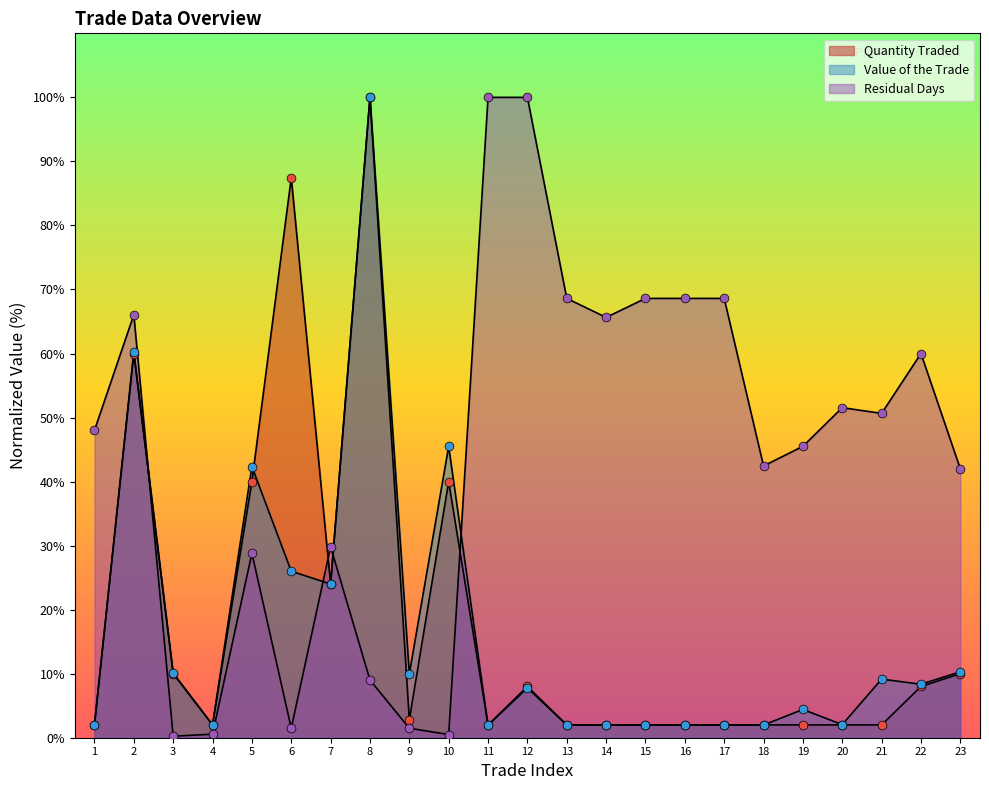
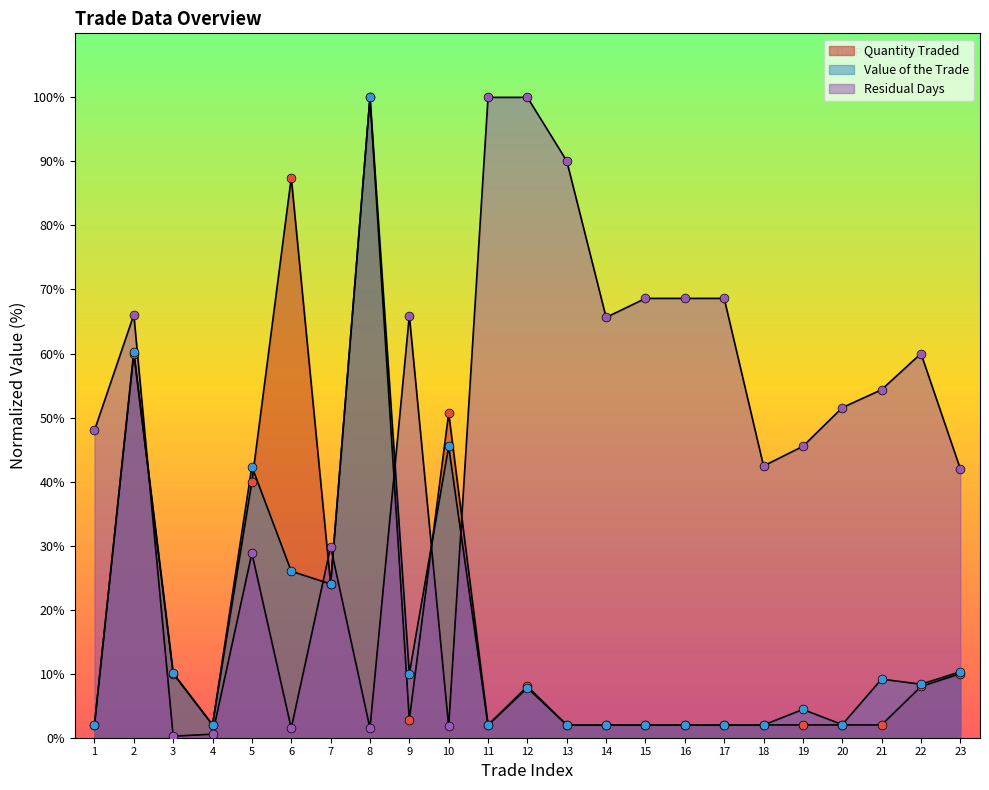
Residual Days, 8: 9% -> 1%
Residual Days, 9: 1% -> 66%
Quantity Traded, 10: 40% -> 51%
Residual Days, 10: 0% -> 2%
Residual Days, 13: 69% -> 90%
Residual Days, 21: 51% -> 54%
